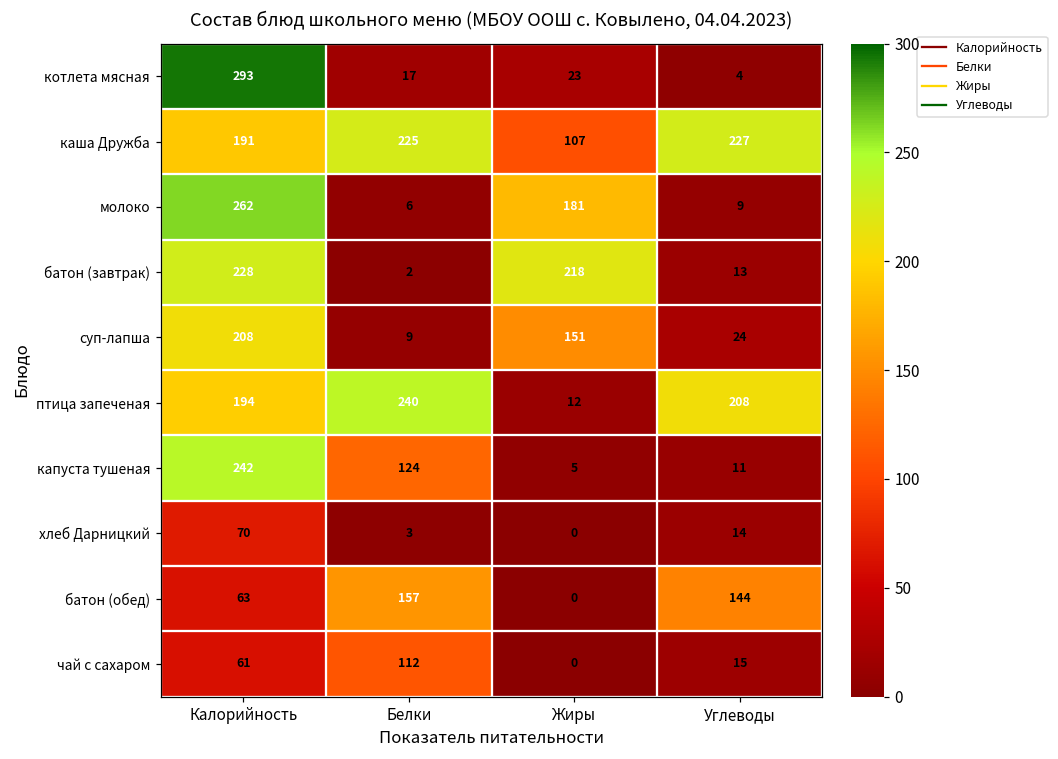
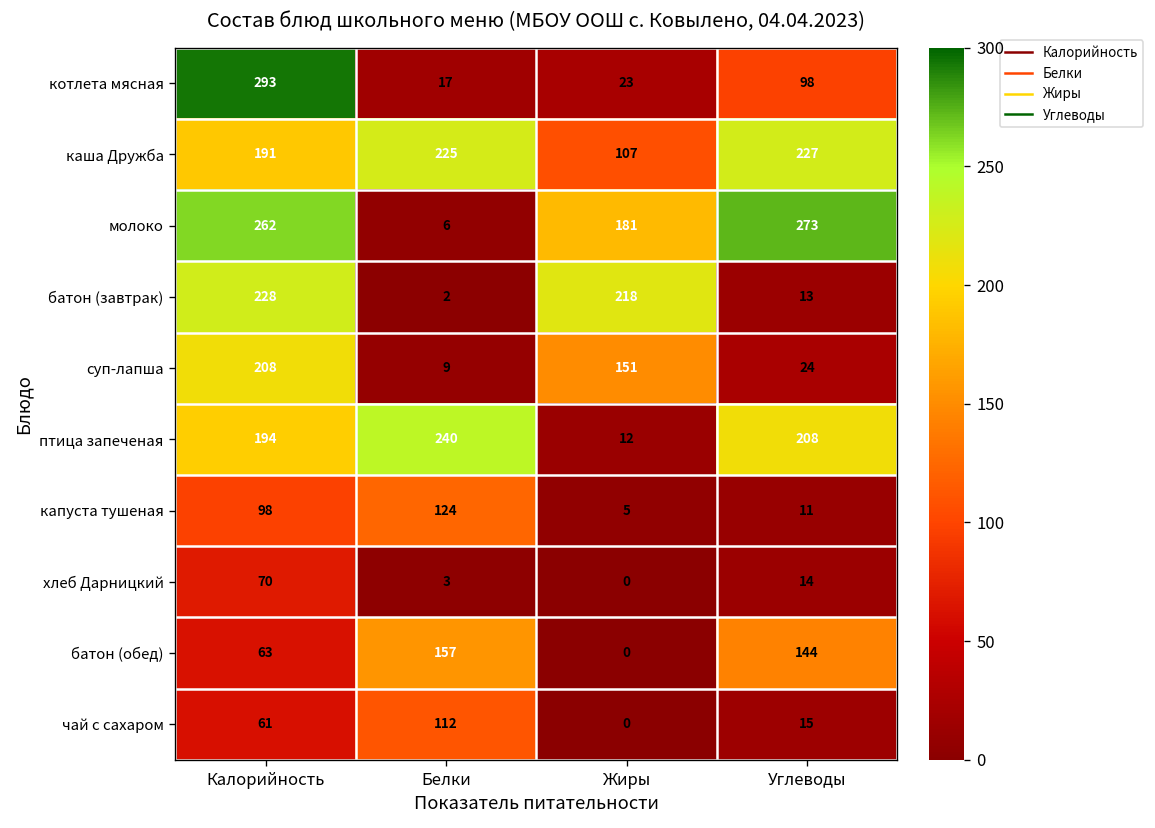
котлета мясная, Углеводы: 4 -> 98
молоко, Углеводы: 9 -> 273
капуста тушеная, Калорийность: 242 -> 98
